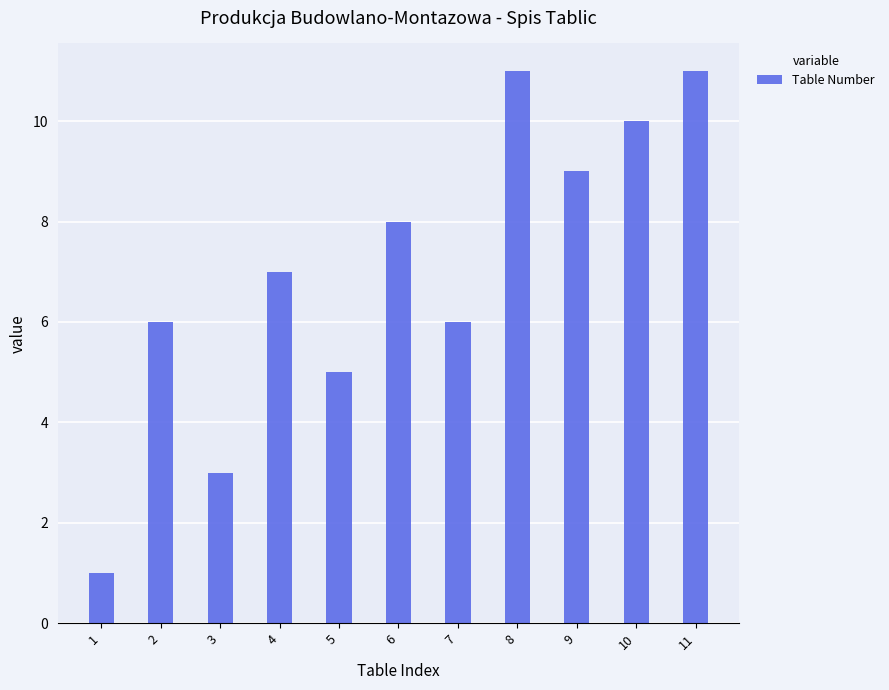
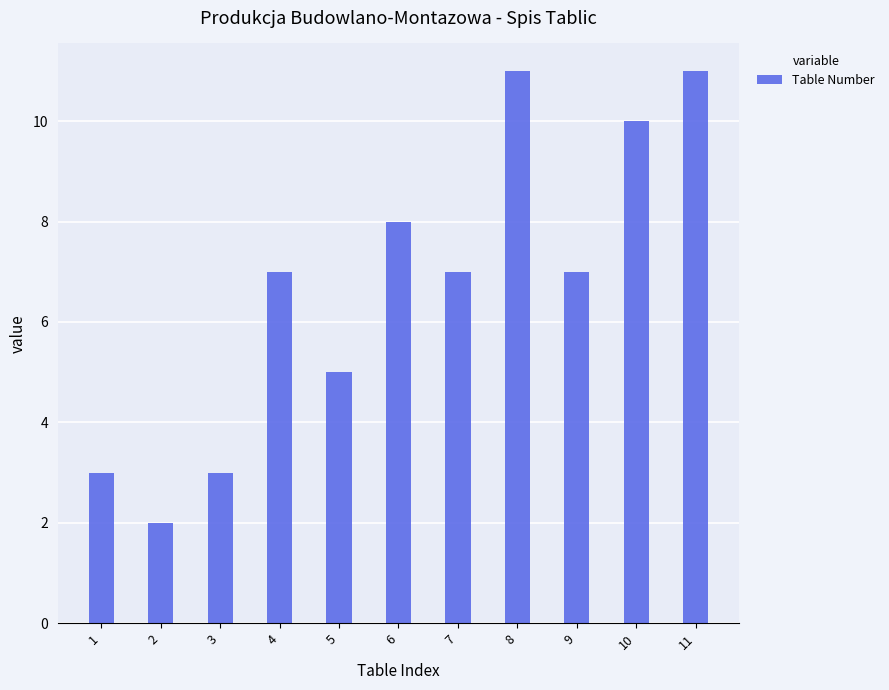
1: 1 -> 3
2: 6 -> 2
7: 6 -> 7
9: 9 -> 7
